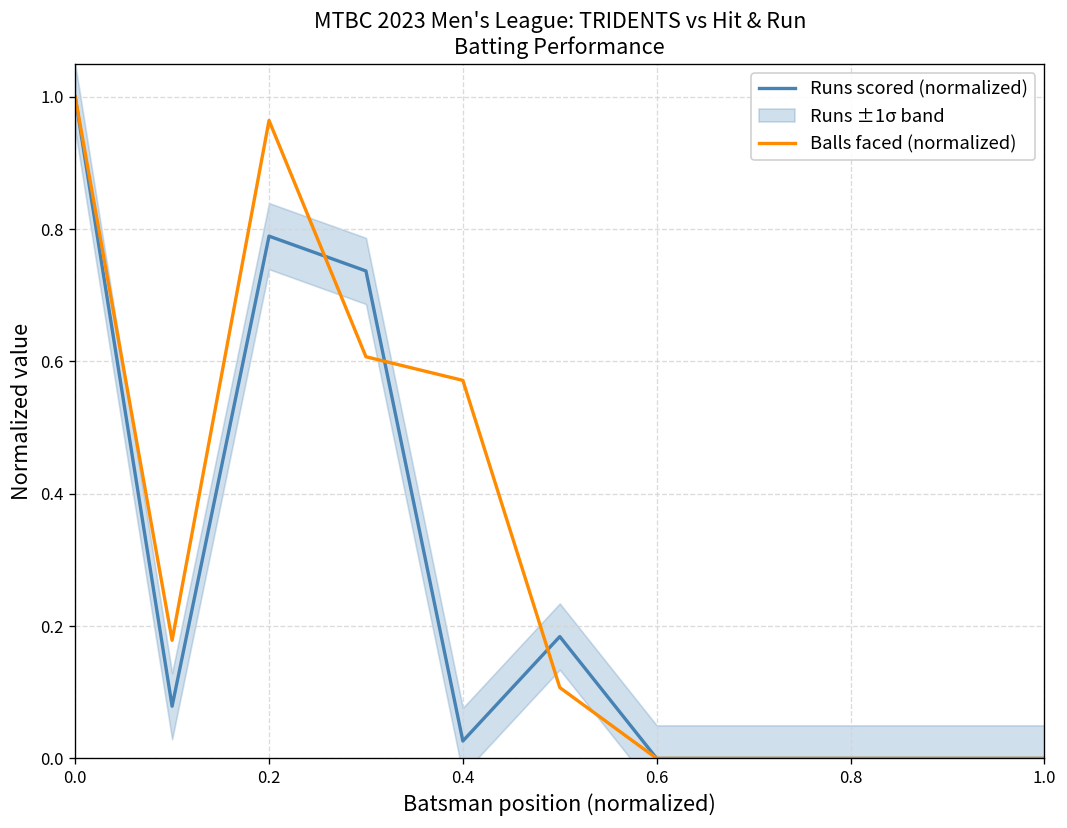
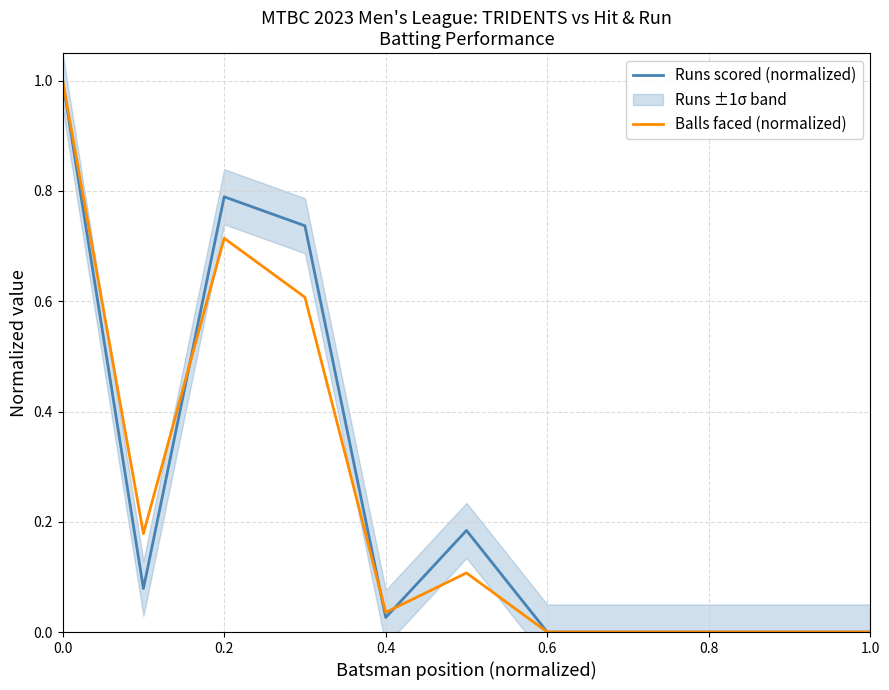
Balls faced (normalized), 0.2: 0.96 -> 0.71
Balls faced (normalized), 0.4: 0.57 -> 0.04
